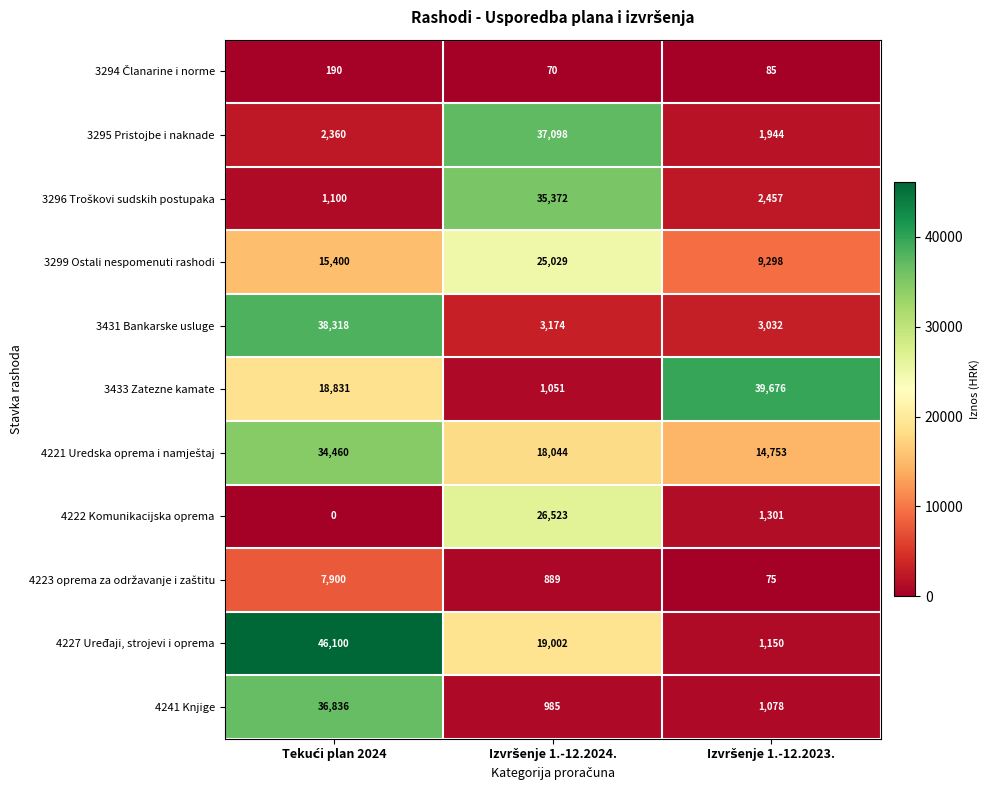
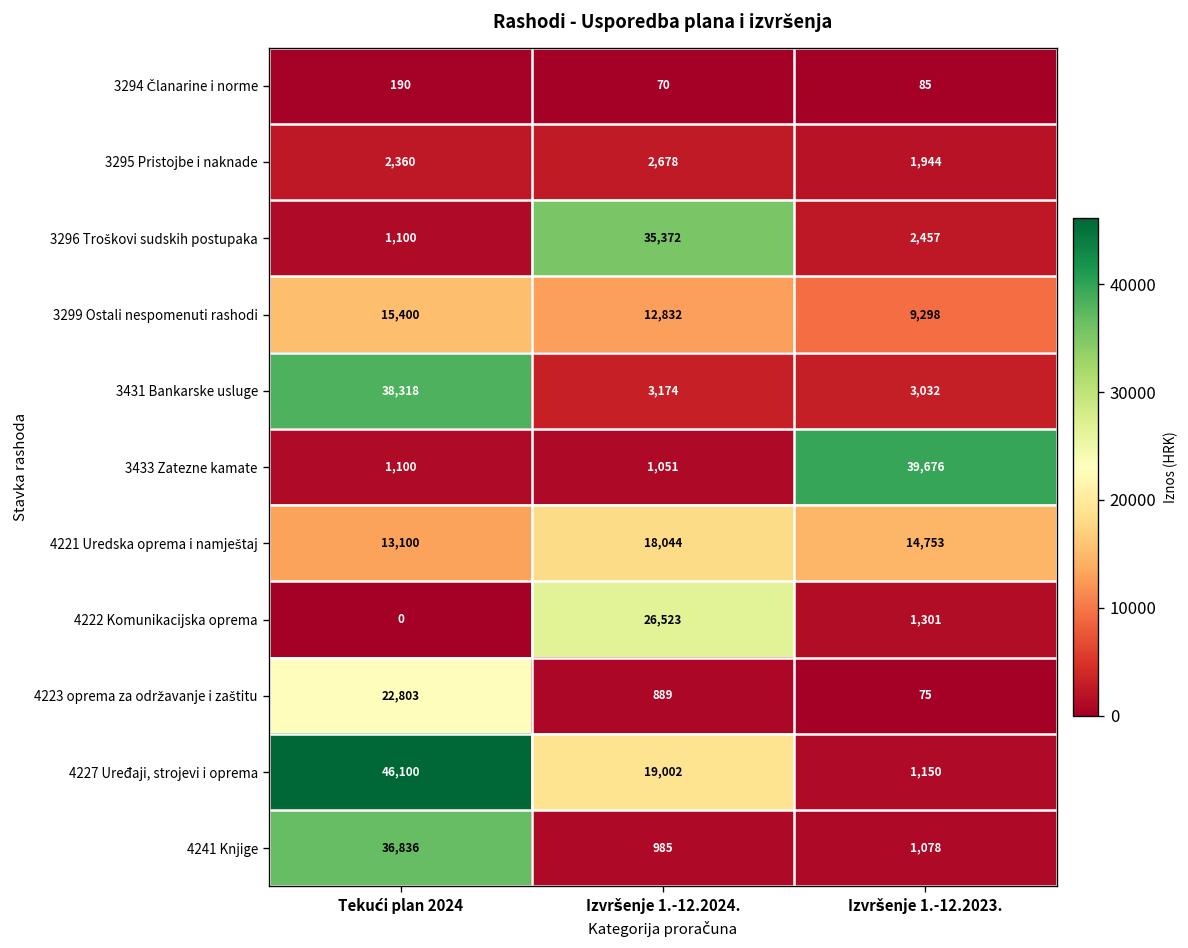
3295 Pristojbe i naknade, Izvršenje 1.-12.2024.: 37,098 -> 2,678
3299 Ostali nespomenuti rashodi, Izvršenje 1.-12.2024.: 25,029 -> 12,832
3433 Zatezne kamate, Tekući plan 2024: 18,831 -> 1,100
4221 Uredska oprema i namještaj, Tekući plan 2024: 34,460 -> 13,100
4223 oprema za održavanje i zaštitu, Tekući plan 2024: 7,900 -> 22,803
